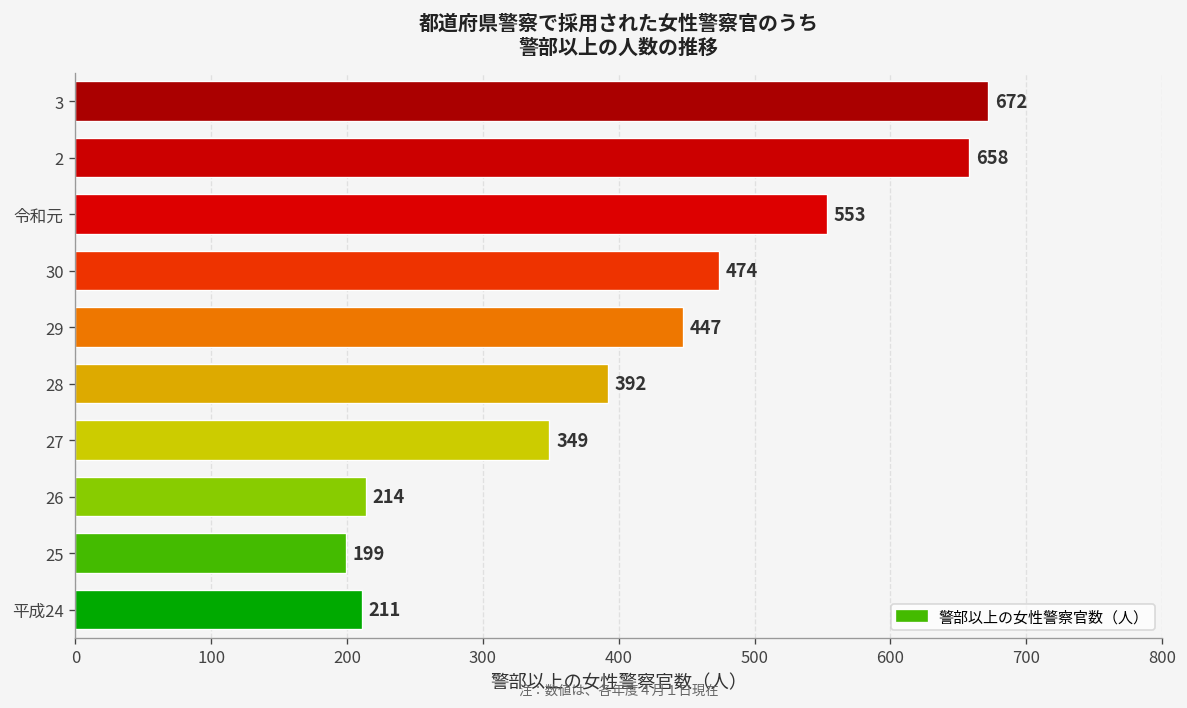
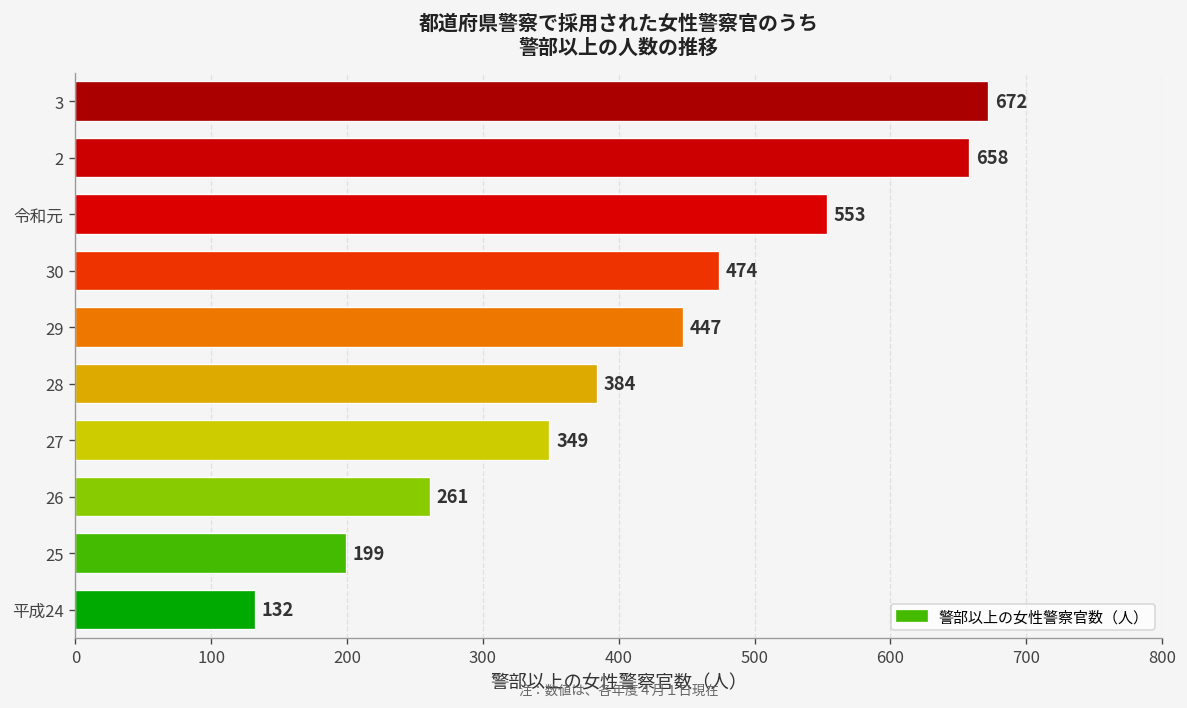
28: 392 -> 384
26: 214 -> 261
平成24: 211 -> 132
